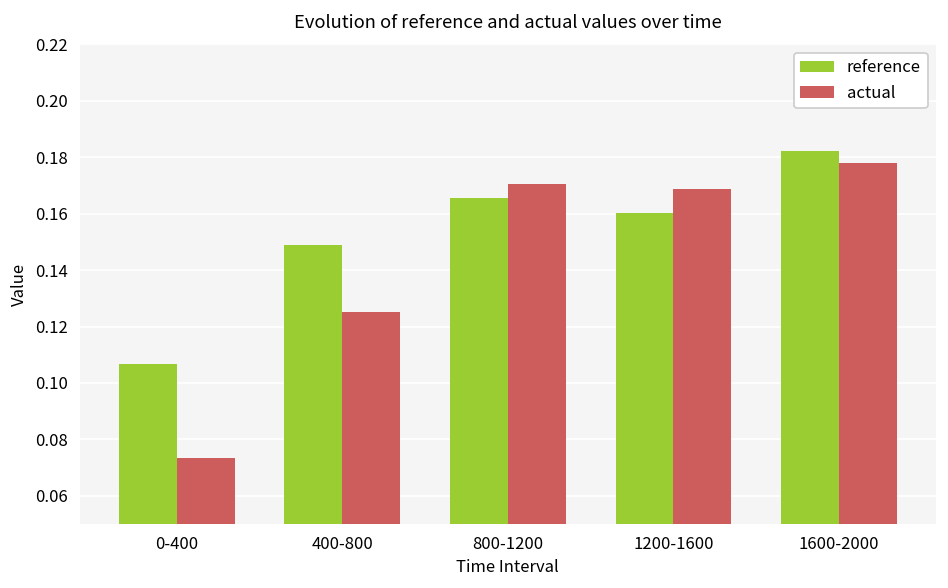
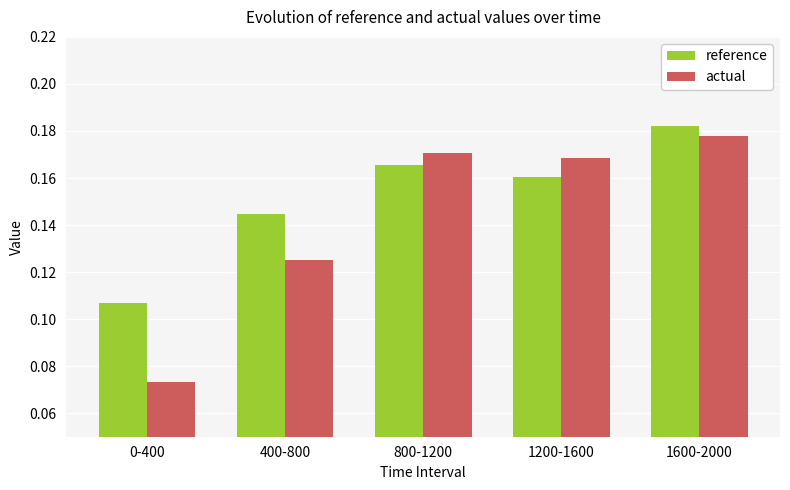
reference, 400-800: 0.149 -> 0.145
